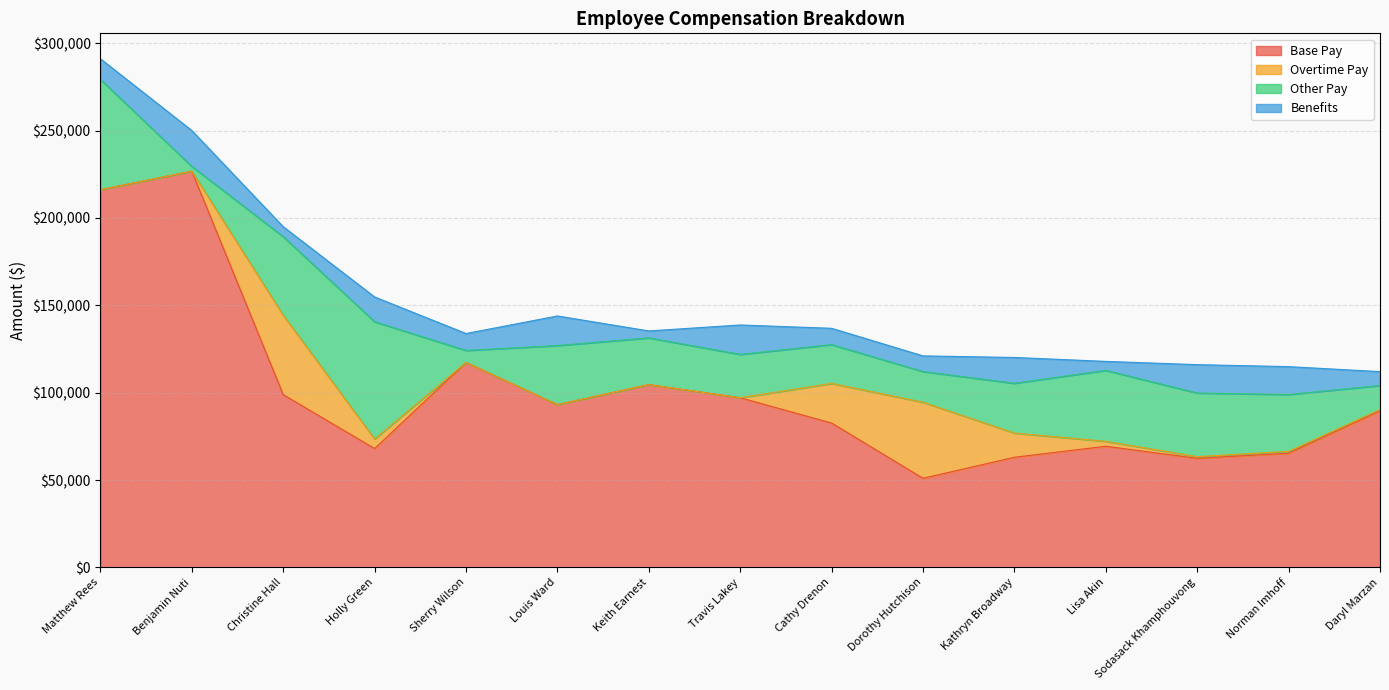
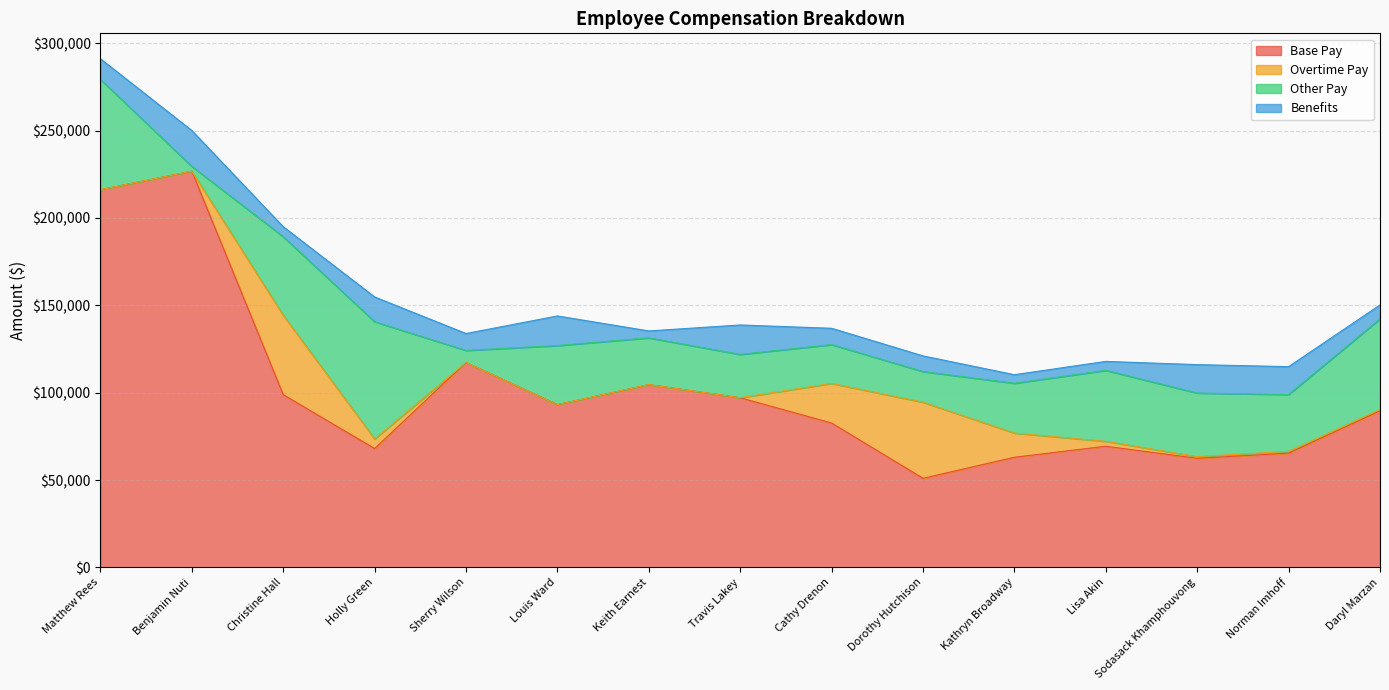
Benefits, Kathryn Broadway: $15,000 -> $5,000
Other Pay, Daryl Marzan: $14,000 -> $52,000
